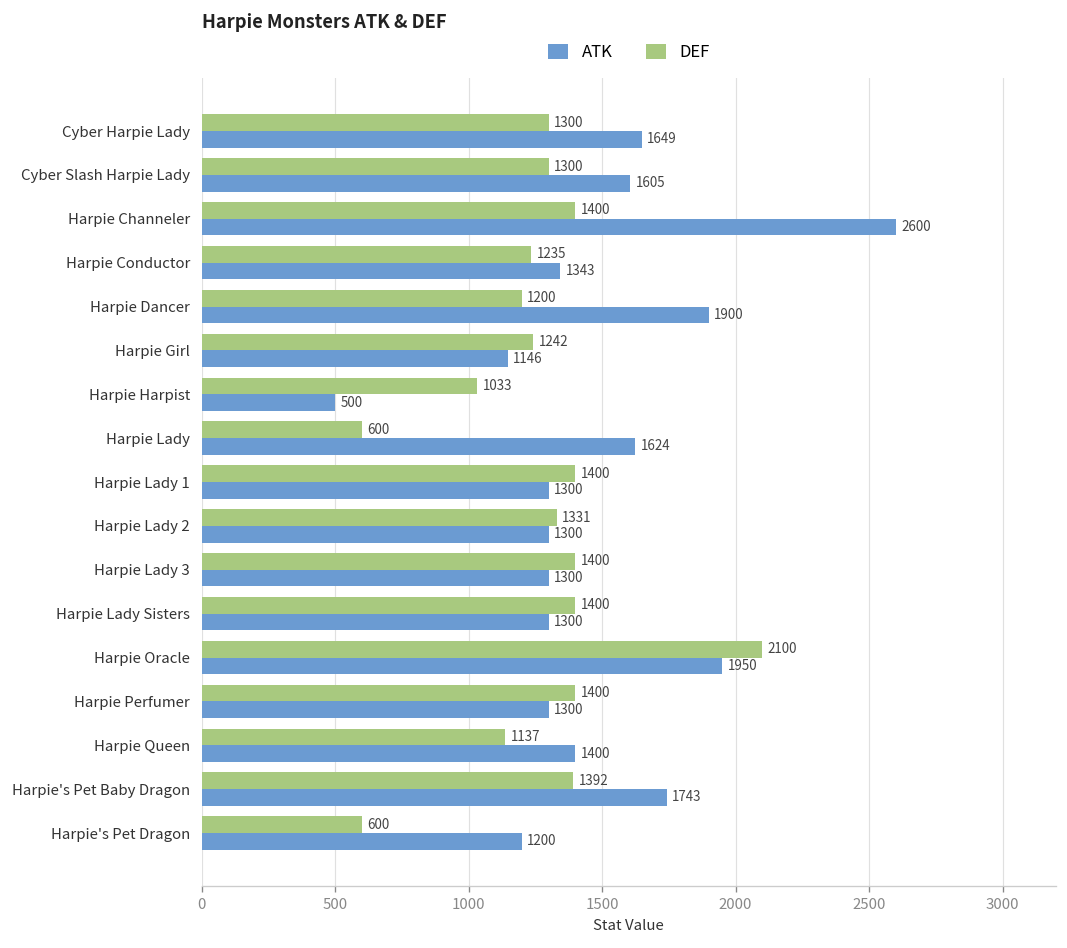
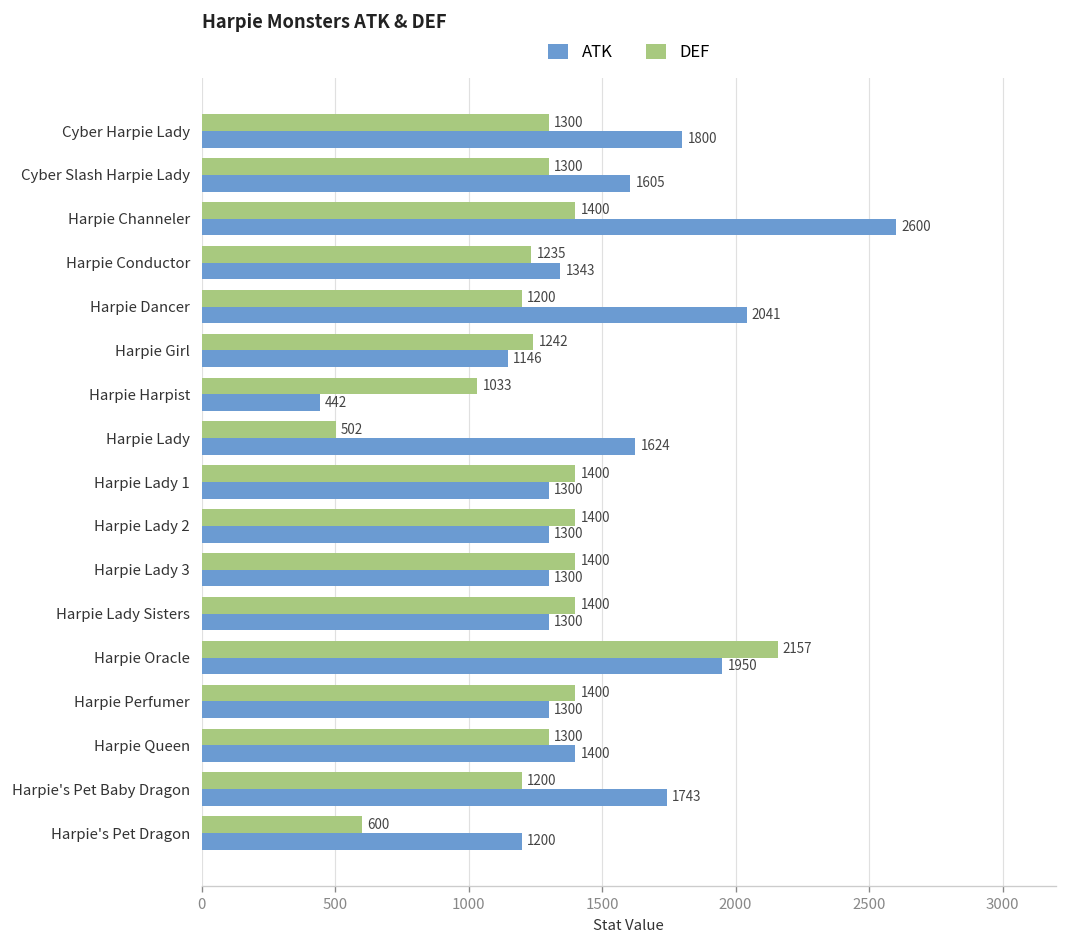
ATK, Cyber Harpie Lady: 1649 -> 1800
ATK, Harpie Dancer: 1900 -> 2041
ATK, Harpie Harpist: 500 -> 442
DEF, Harpie Lady: 600 -> 502
DEF, Harpie Lady 2: 1331 -> 1400
DEF, Harpie Oracle: 2100 -> 2157
DEF, Harpie Queen: 1137 -> 1300
DEF, Harpie's Pet Baby Dragon: 1392 -> 1200
